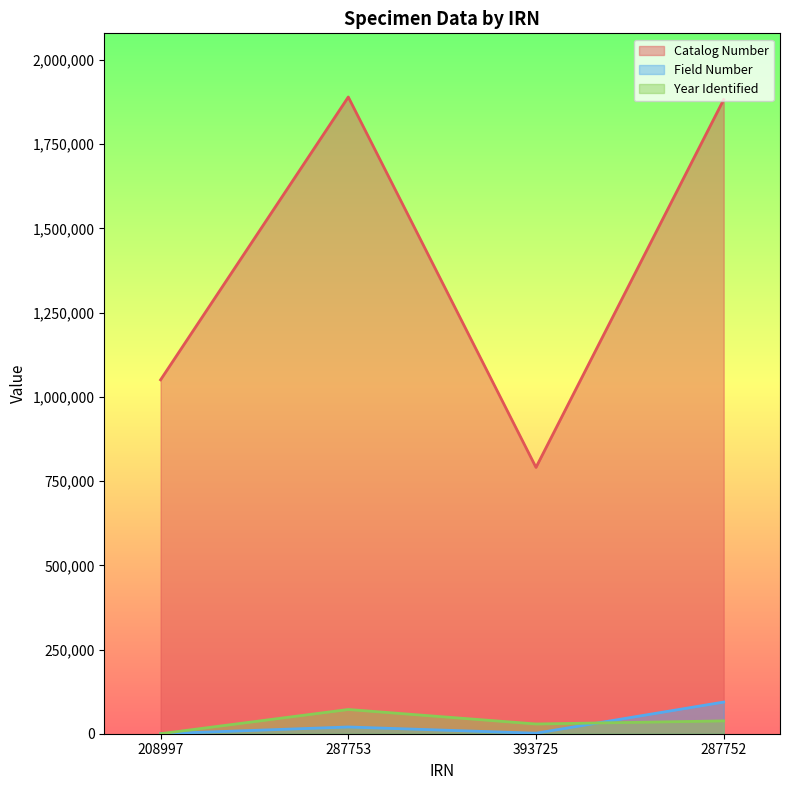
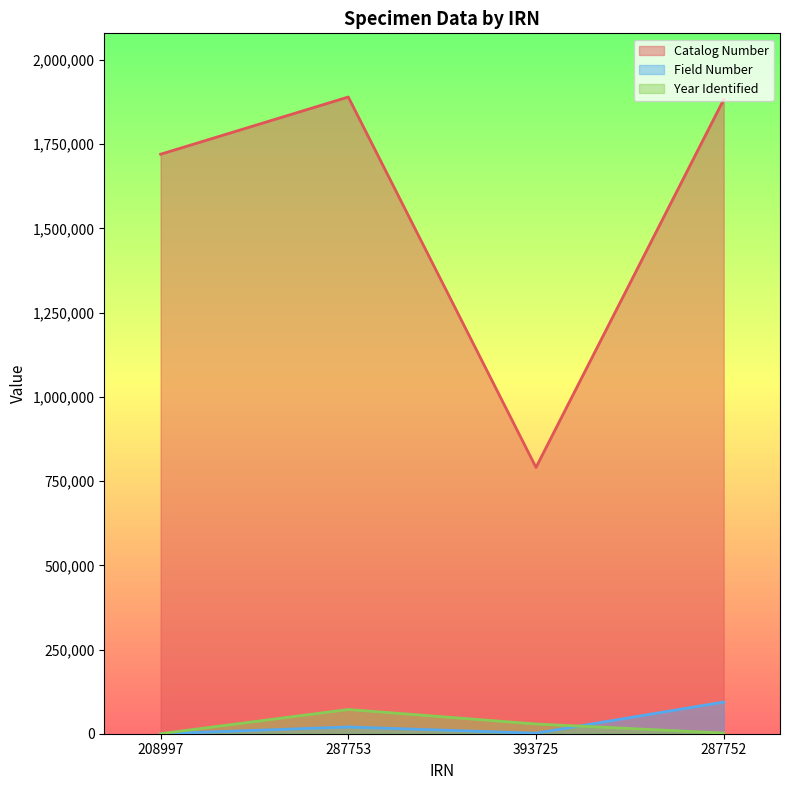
Catalog Number, 208997: 1,050,000 -> 1,720,000
Year Identified, 287752: 40,000 -> 0
